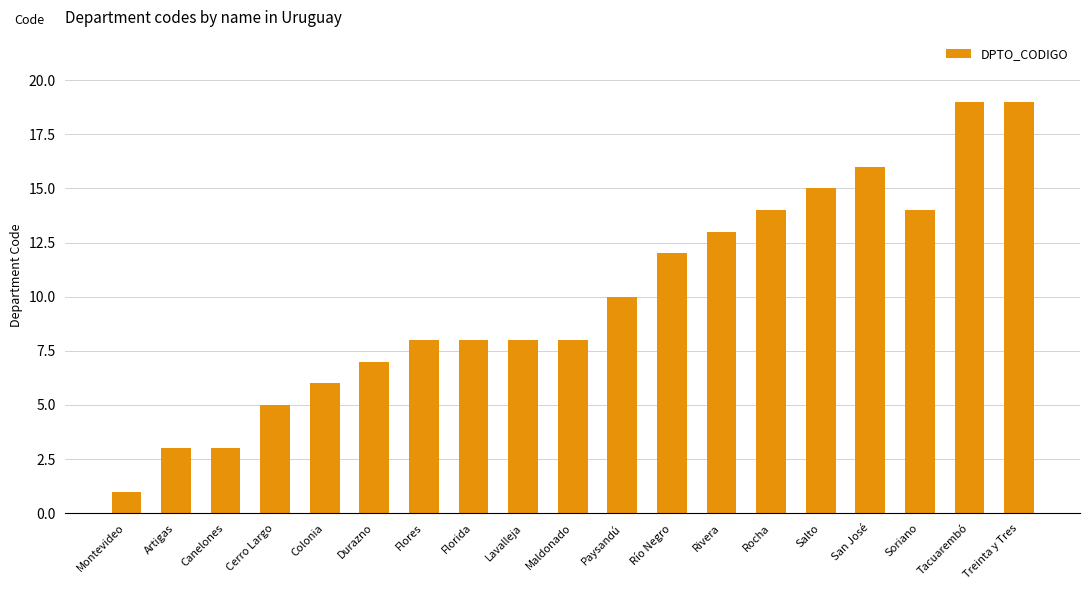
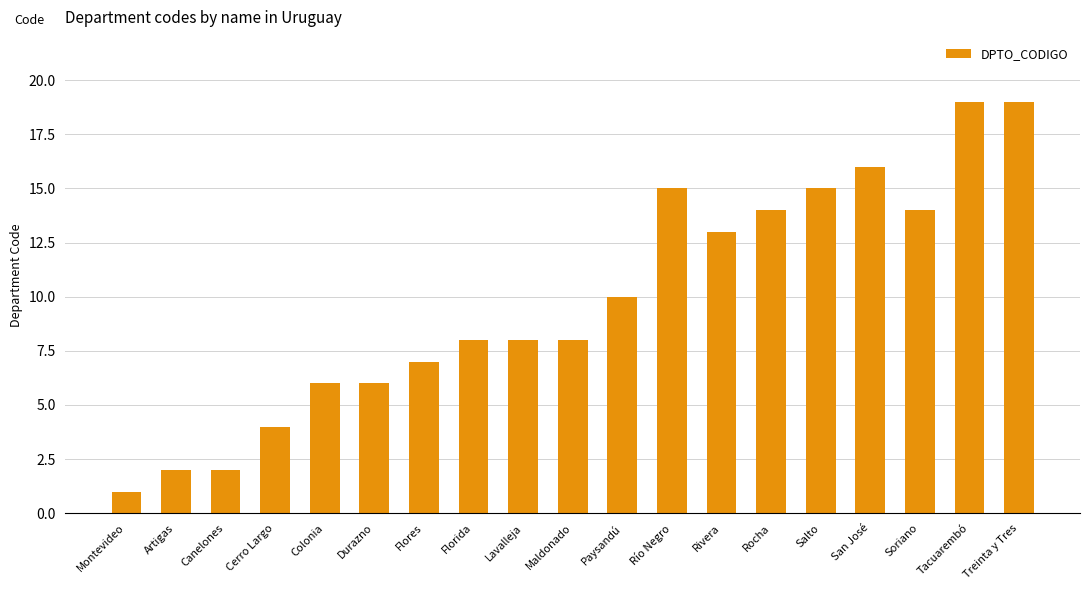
Artigas: 3 -> 2
Canelones: 3 -> 2
Cerro Largo: 5 -> 4
Durazno: 7 -> 6
Flores: 8 -> 7
Río Negro: 12 -> 15
